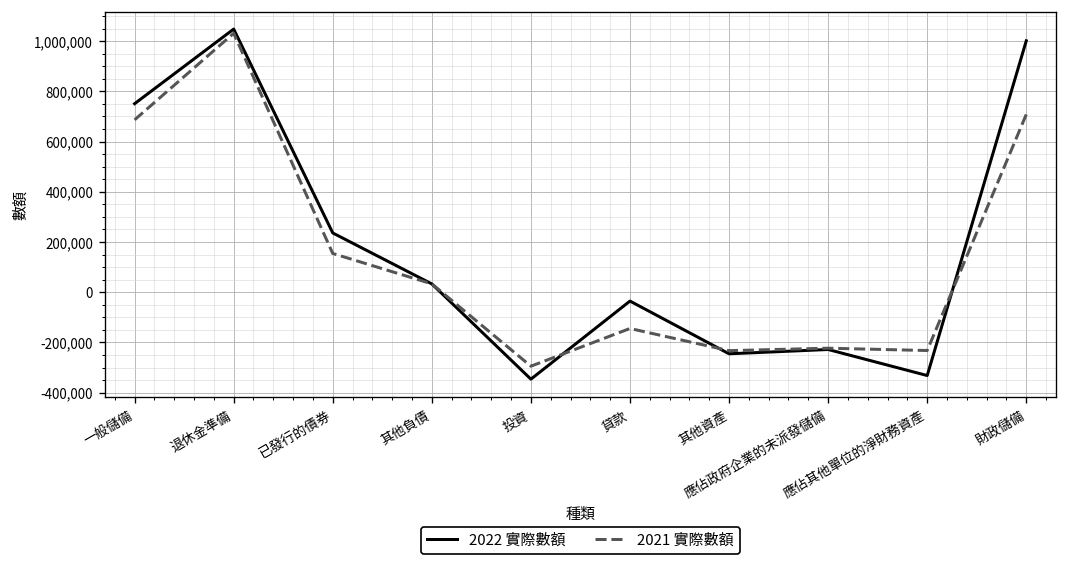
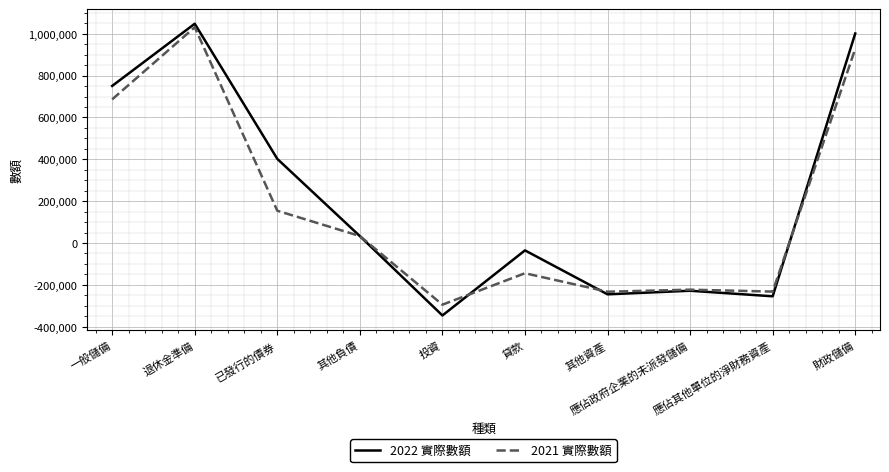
2022 實際數額, 已發行的債券: 240,000 -> 400,000
2022 實際數額, 應佔其他單位的淨財務資產: -330,000 -> -250,000
2021 實際數額, 財政儲備: 710,000 -> 930,000
